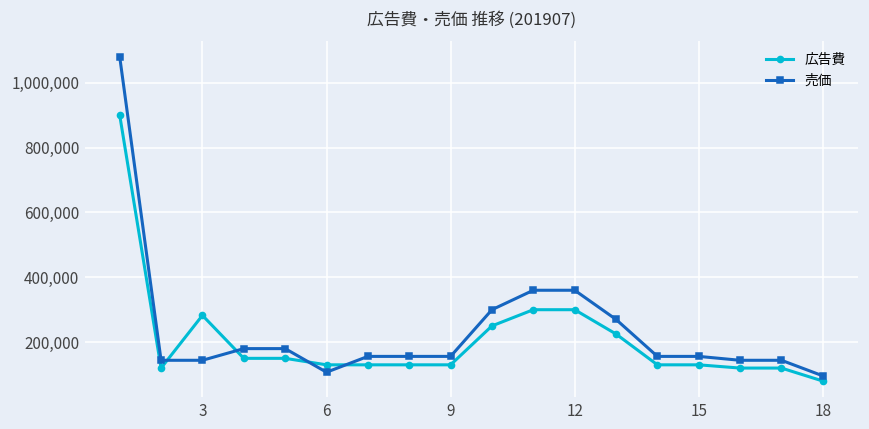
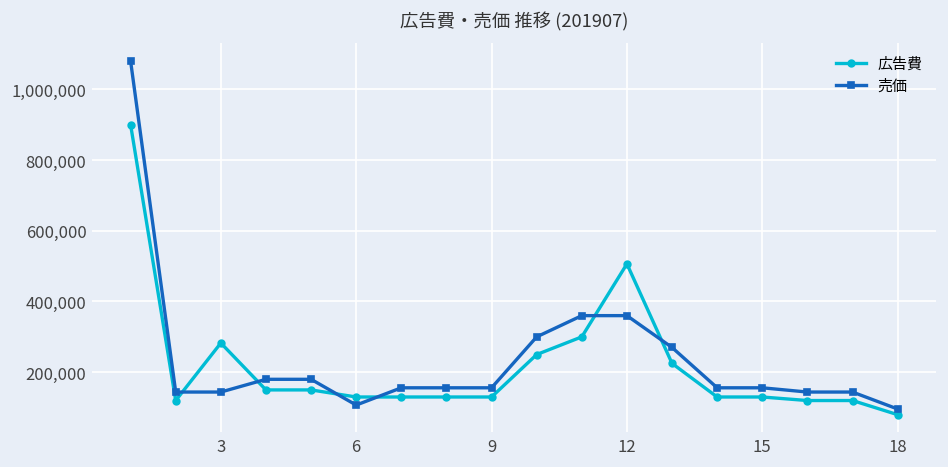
広告費, 12: 300,000 -> 510,000
